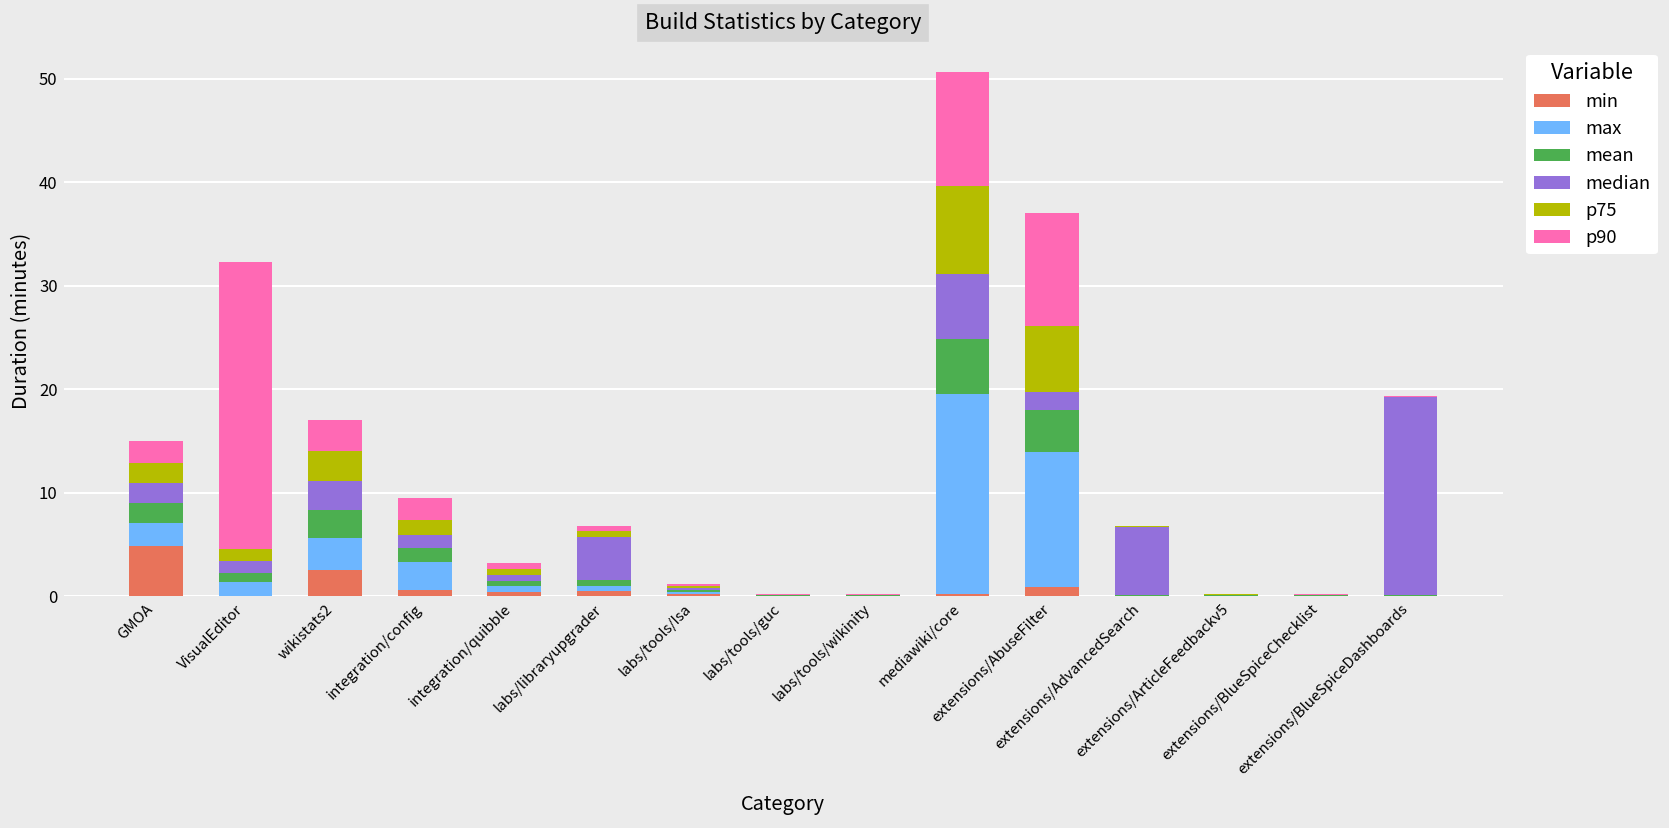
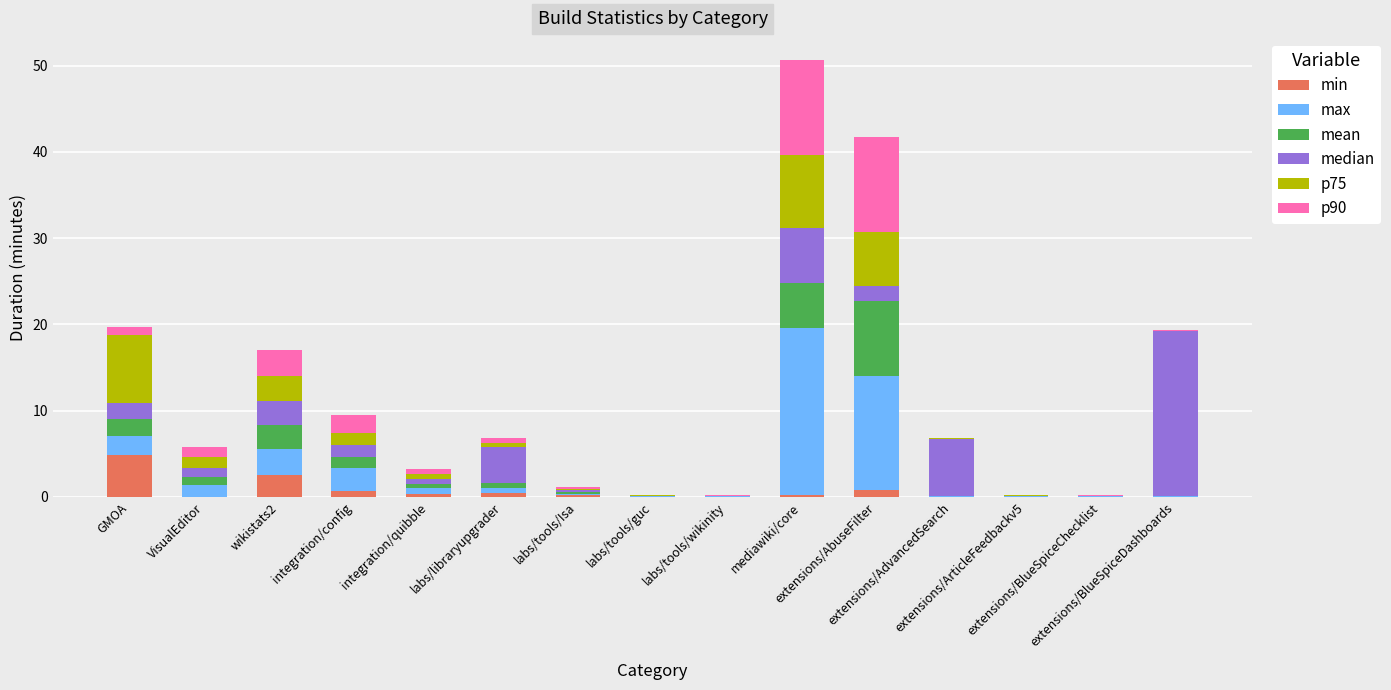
p75, GMOA: 2 -> 8
p90, GMOA: 2 -> 1
p90, VisualEditor: 28 -> 1
mean, extensions/AbuseFilter: 4 -> 9
